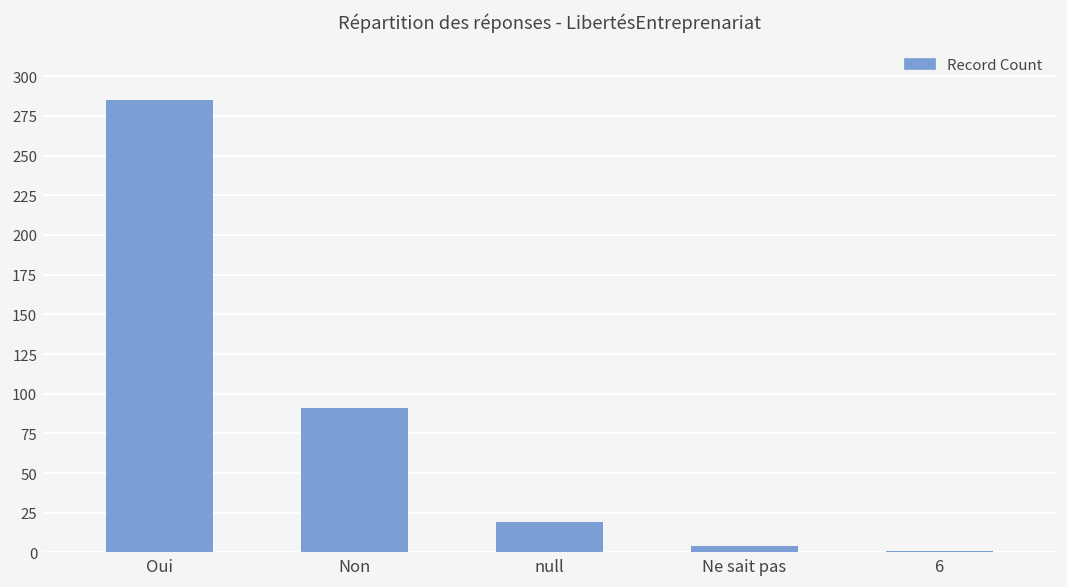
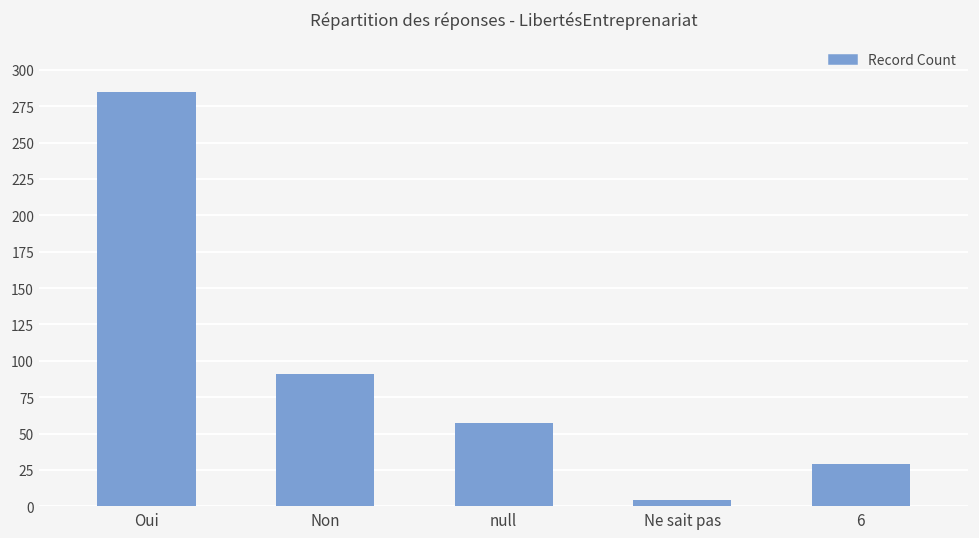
null: 19 -> 57
6: 1 -> 29
